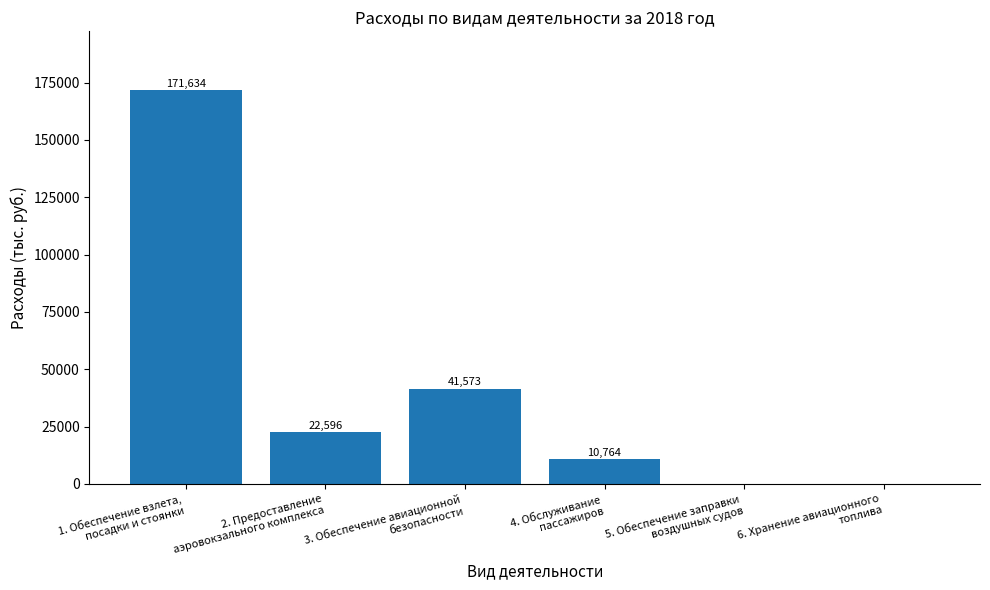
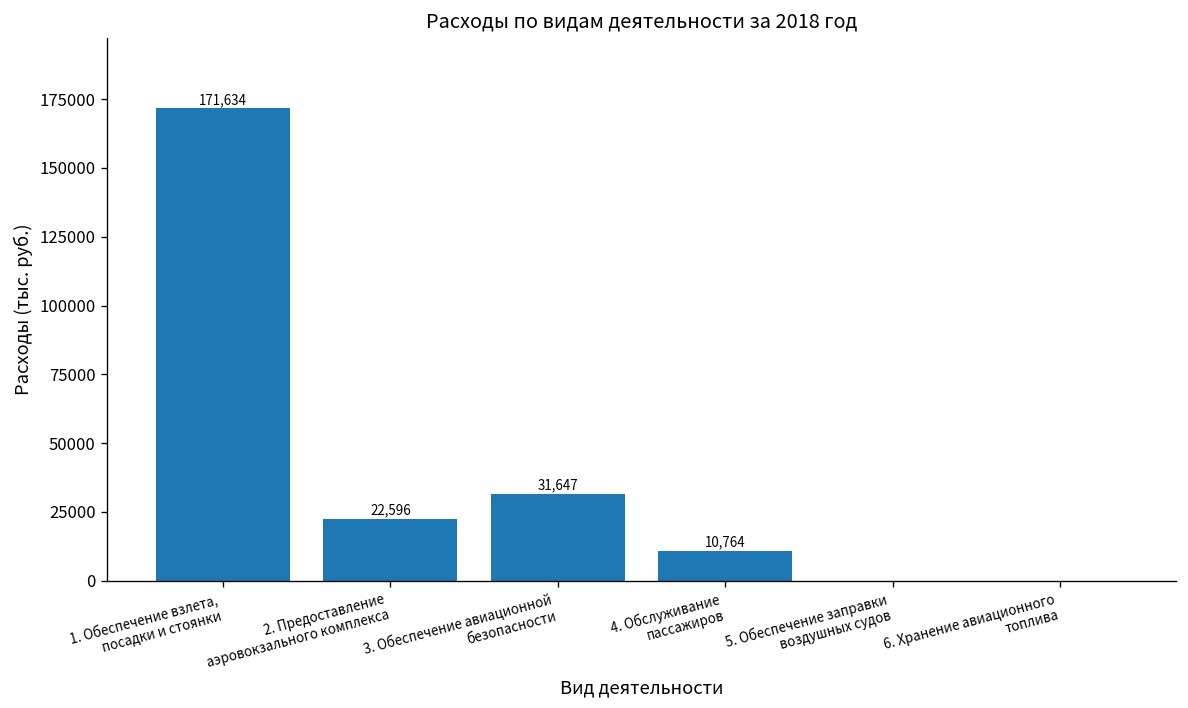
3. Обеспечение авиационной безопасности: 41,573 -> 31,647
